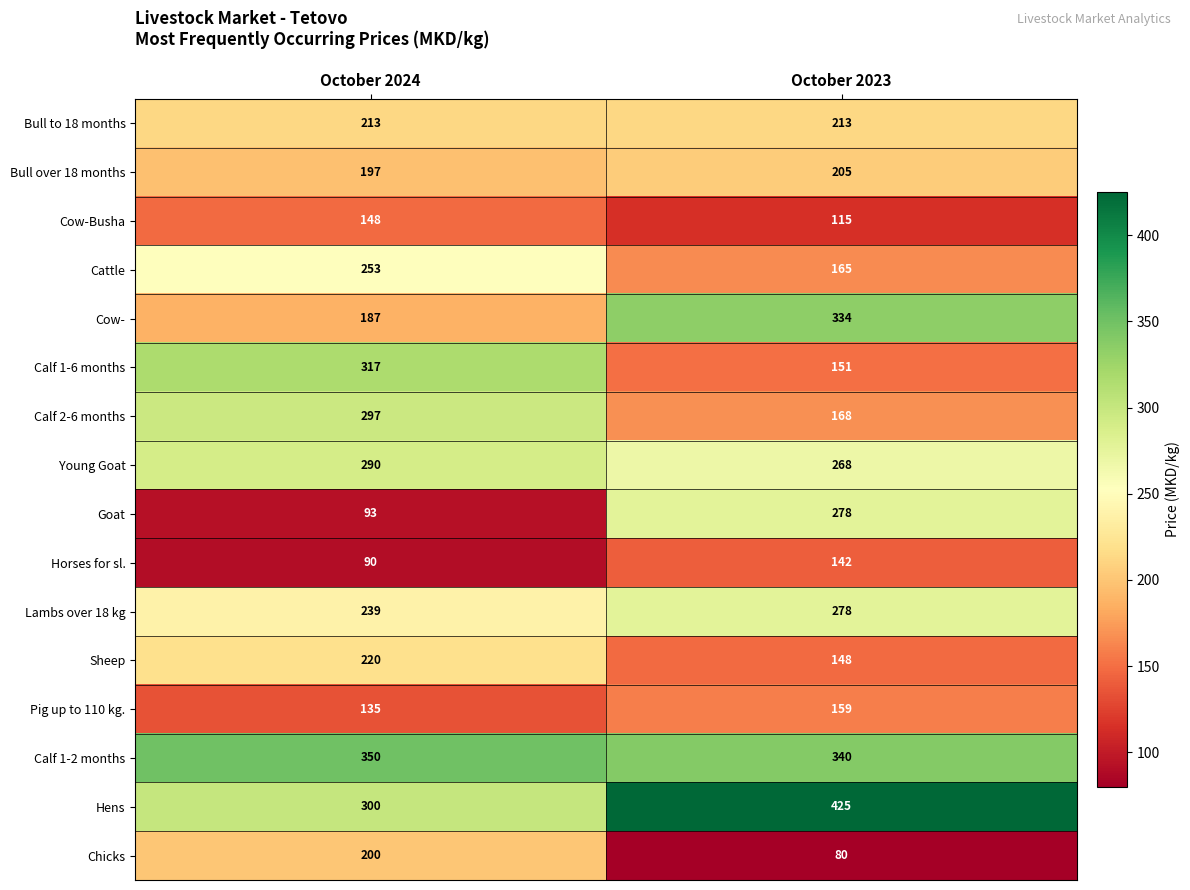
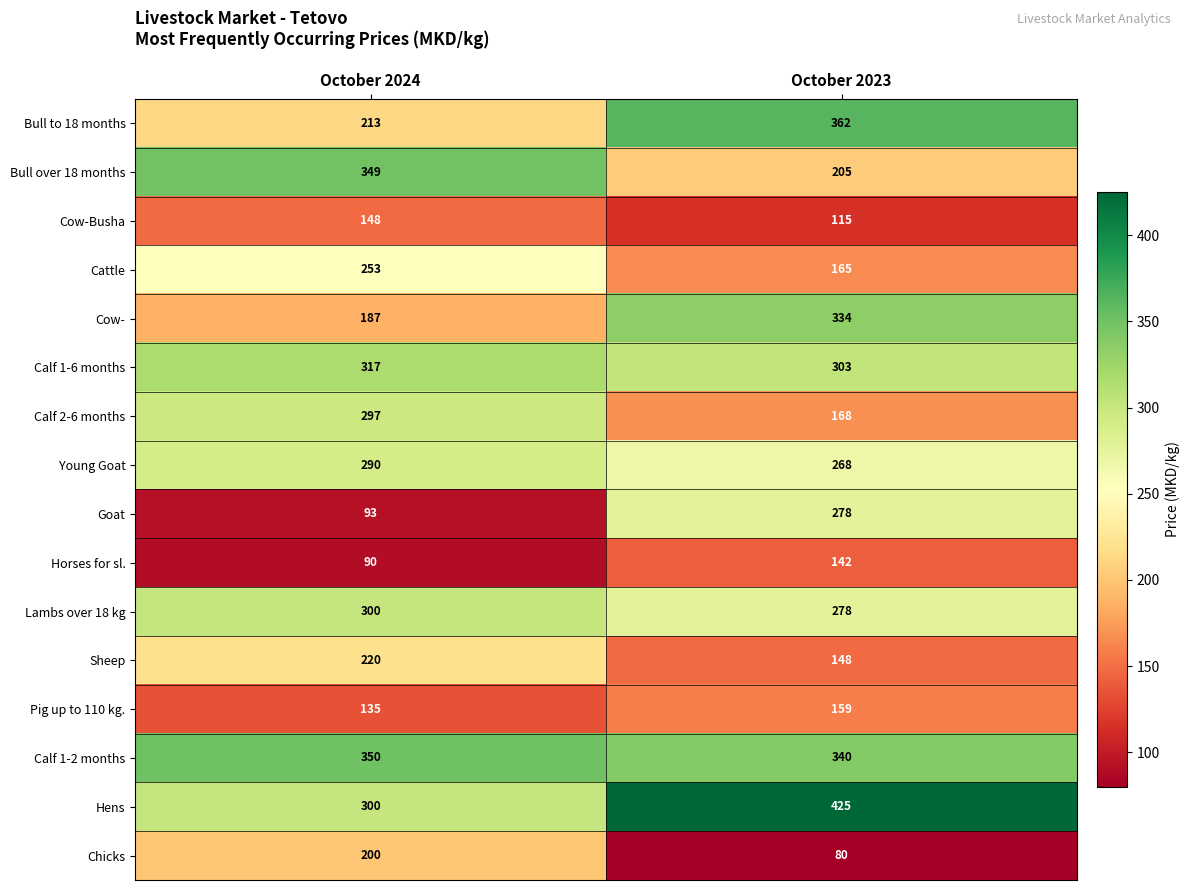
Bull to 18 months, October 2023: 213 -> 362
Bull over 18 months, October 2024: 197 -> 349
Calf 1-6 months, October 2023: 151 -> 303
Lambs over 18 kg, October 2024: 239 -> 300
